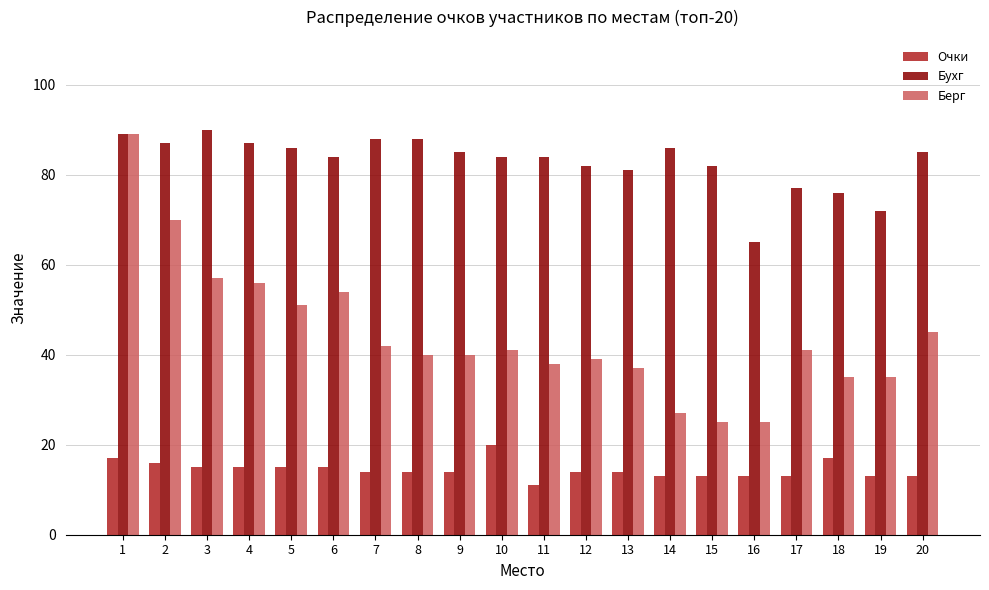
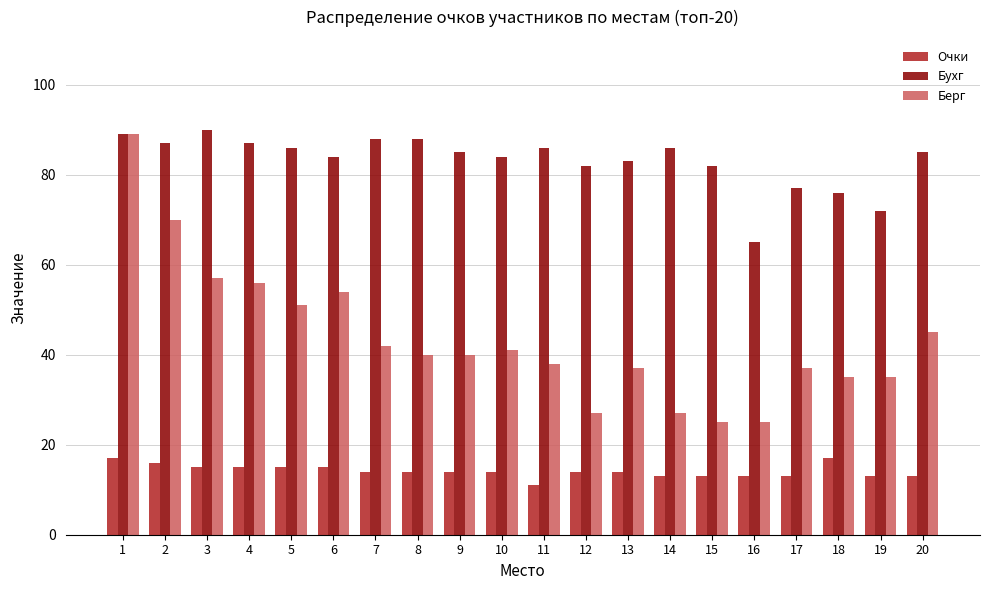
Очки, 10: 20 -> 14
Бухг, 11: 84 -> 86
Берг, 12: 39 -> 27
Бухг, 13: 81 -> 83
Берг, 17: 41 -> 37
